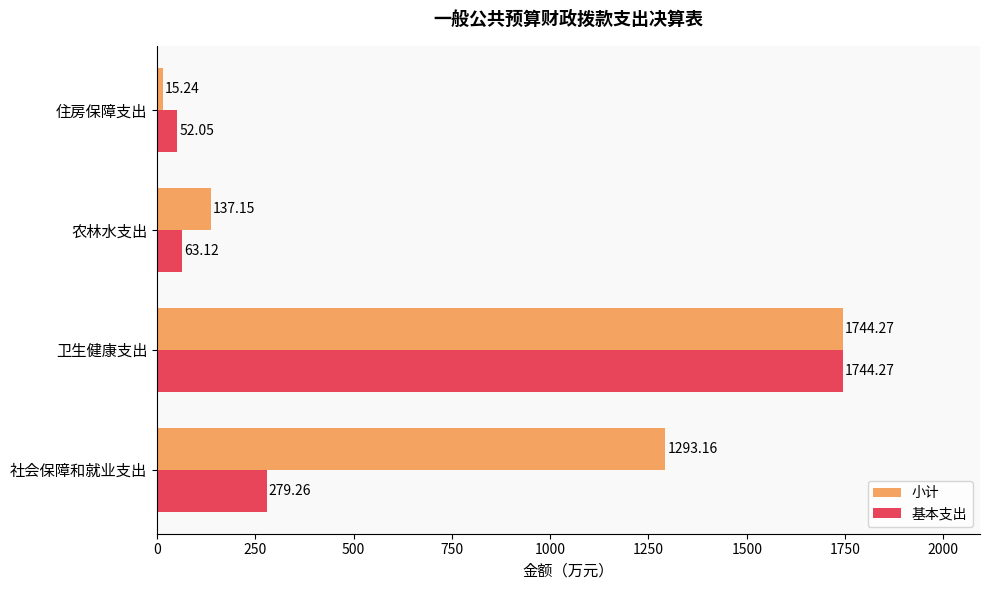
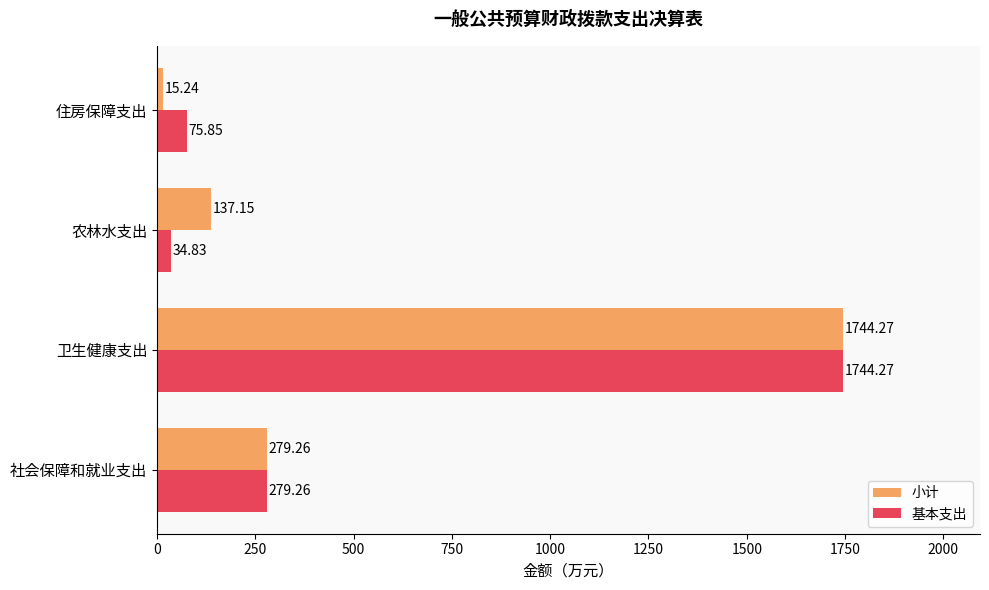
基本支出, 住房保障支出: 52.05 -> 75.85
基本支出, 农林水支出: 63.12 -> 34.83
小计, 社会保障和就业支出: 1293.16 -> 279.26
